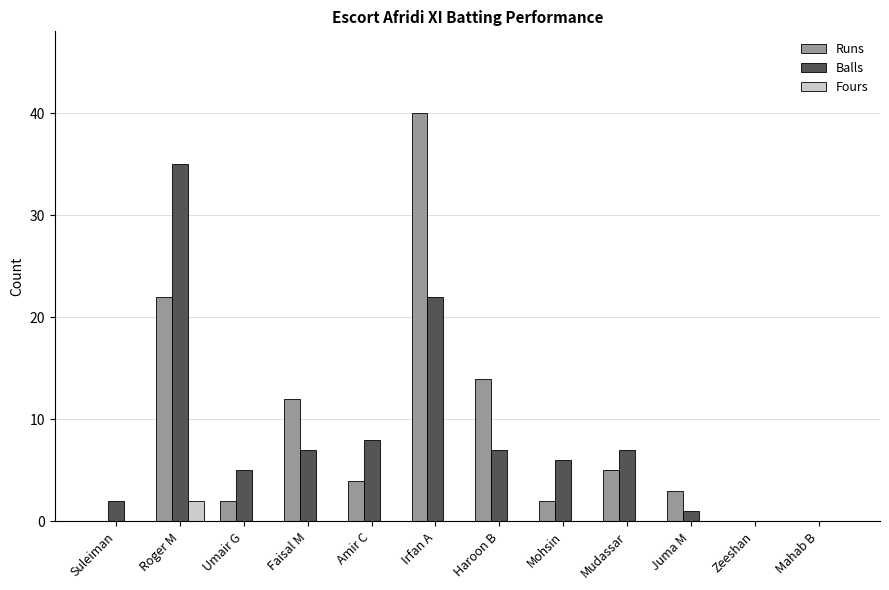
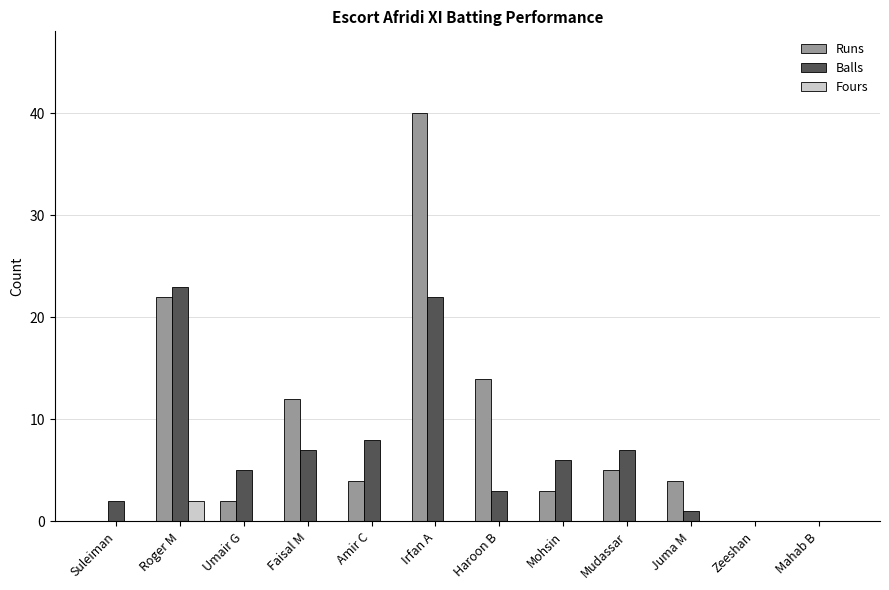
Balls, Roger M: 35 -> 23
Balls, Haroon B: 7 -> 3
Runs, Mohsin: 2 -> 3
Runs, Juma M: 3 -> 4
